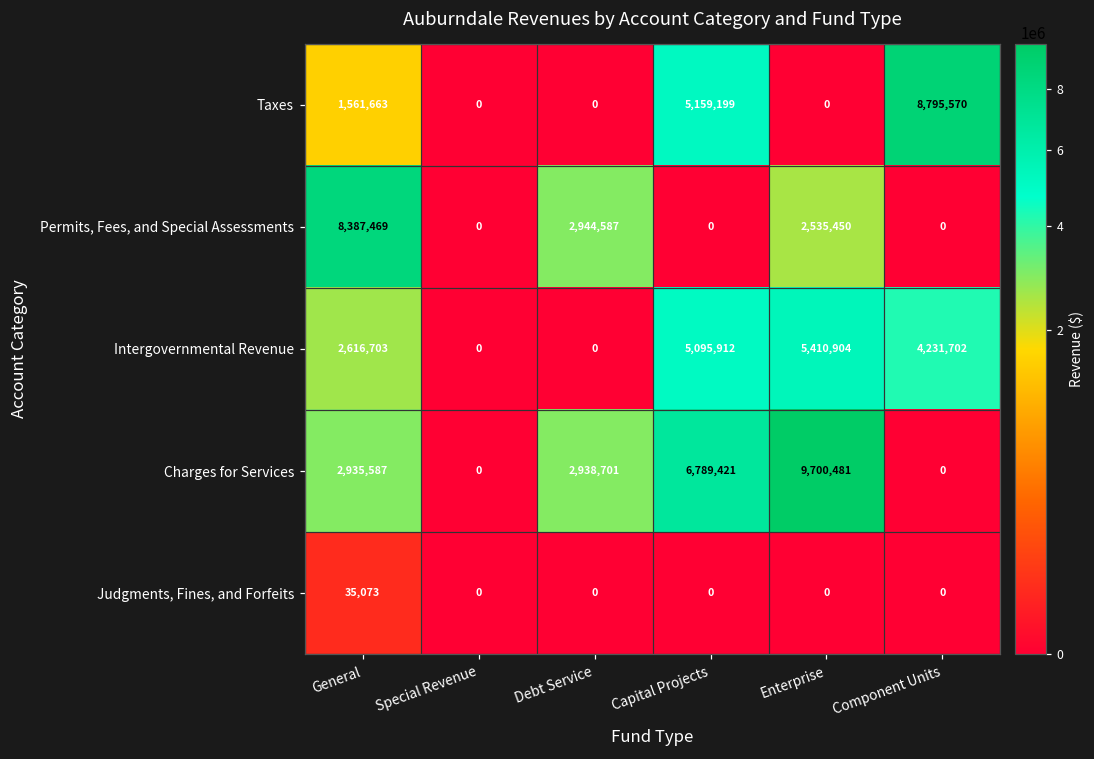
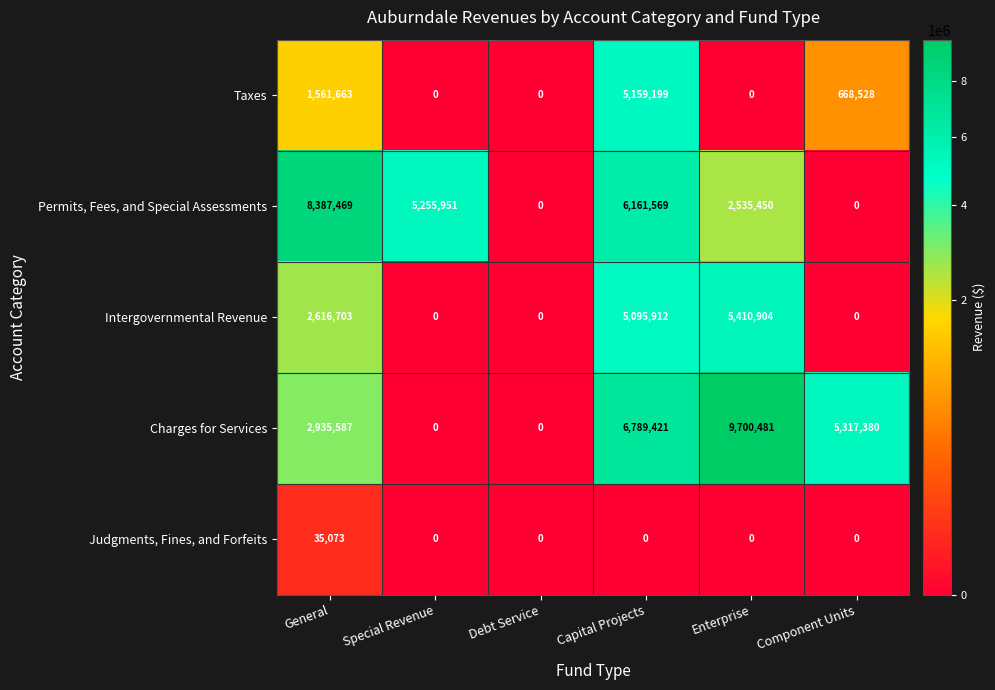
Taxes, Component Units: 8,795,570 -> 668,528
Permits, Fees, and Special Assessments, Special Revenue: 0 -> 5,255,951
Permits, Fees, and Special Assessments, Debt Service: 2,944,587 -> 0
Permits, Fees, and Special Assessments, Capital Projects: 0 -> 6,161,569
Intergovernmental Revenue, Component Units: 4,231,702 -> 0
Charges for Services, Debt Service: 2,938,701 -> 0
Charges for Services, Component Units: 0 -> 5,317,380
